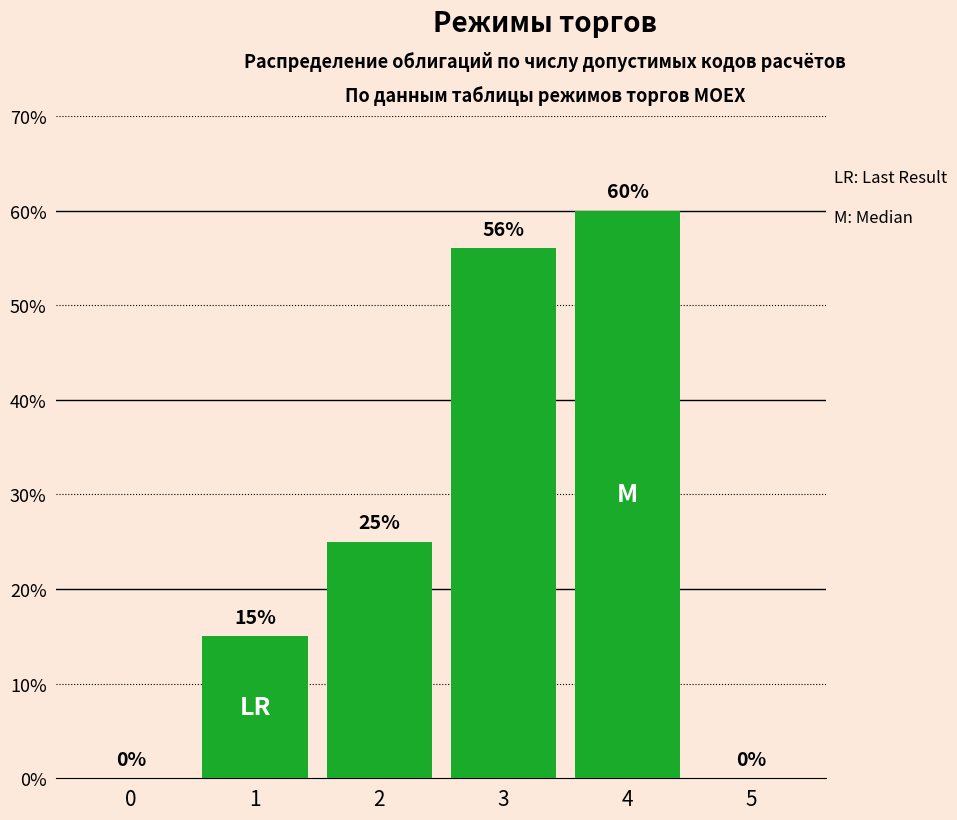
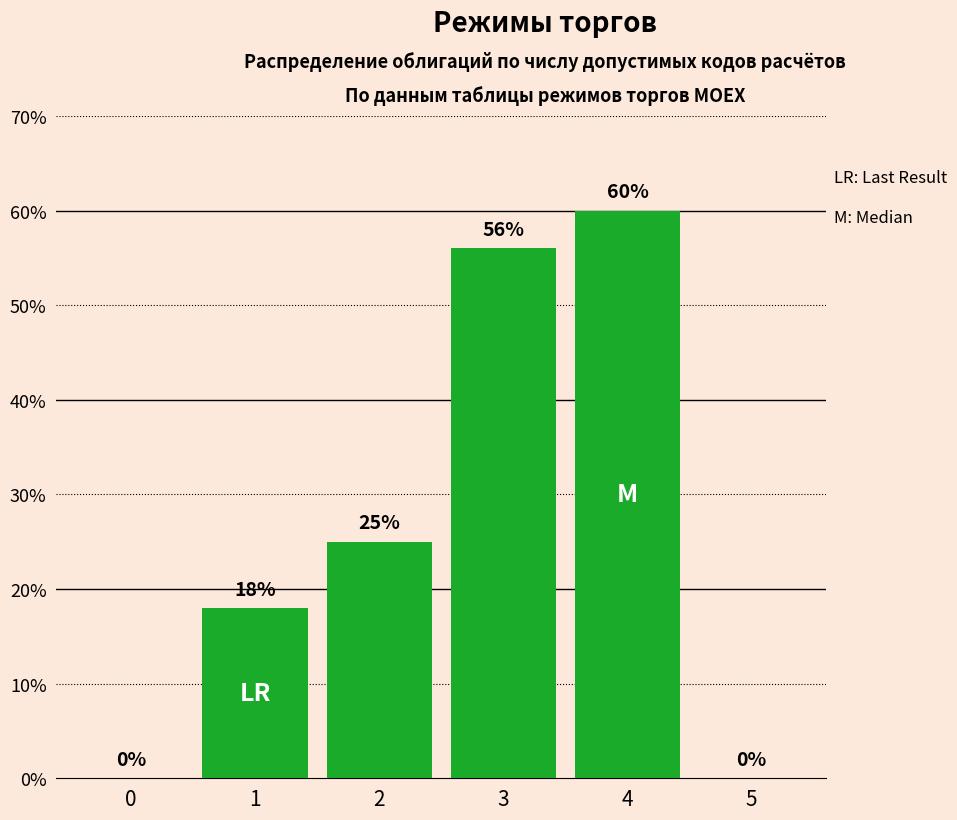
1: 15% -> 18%
